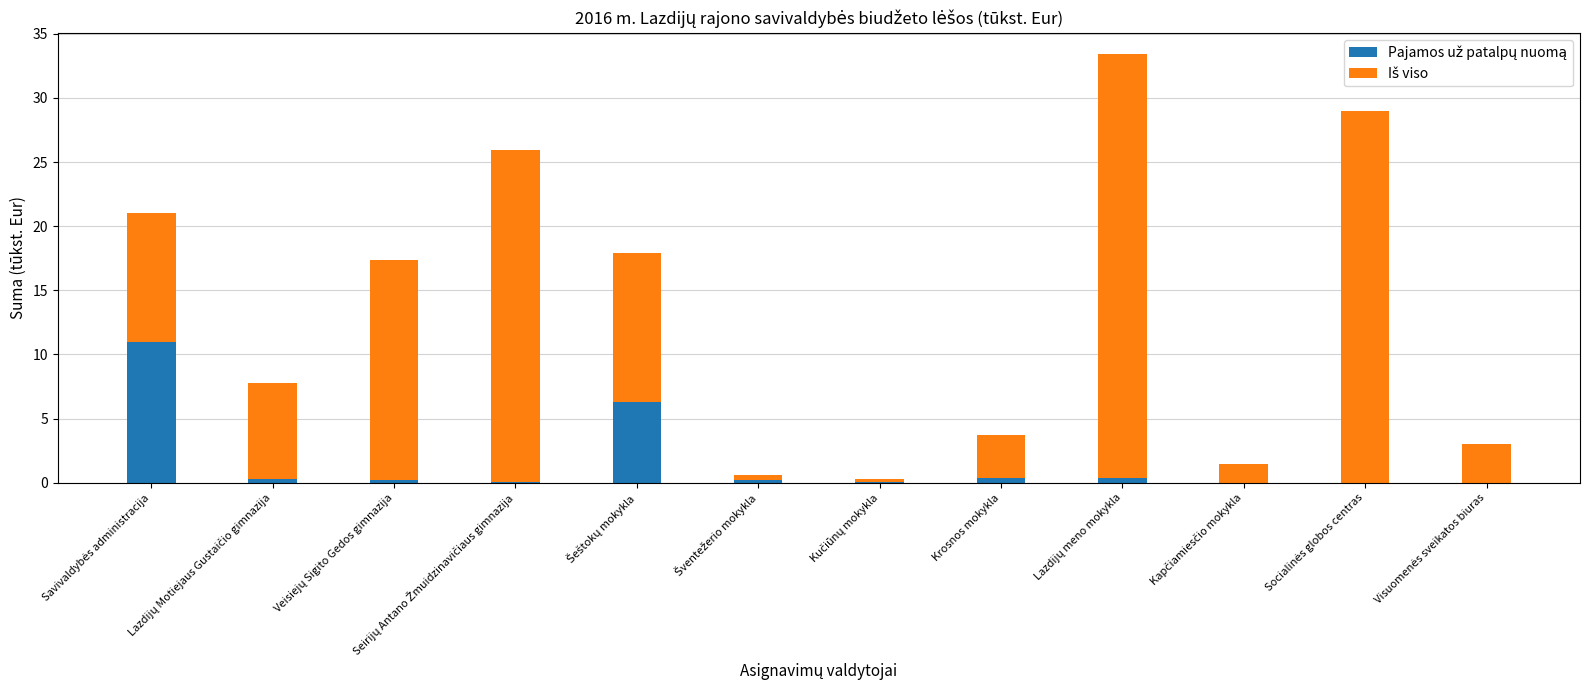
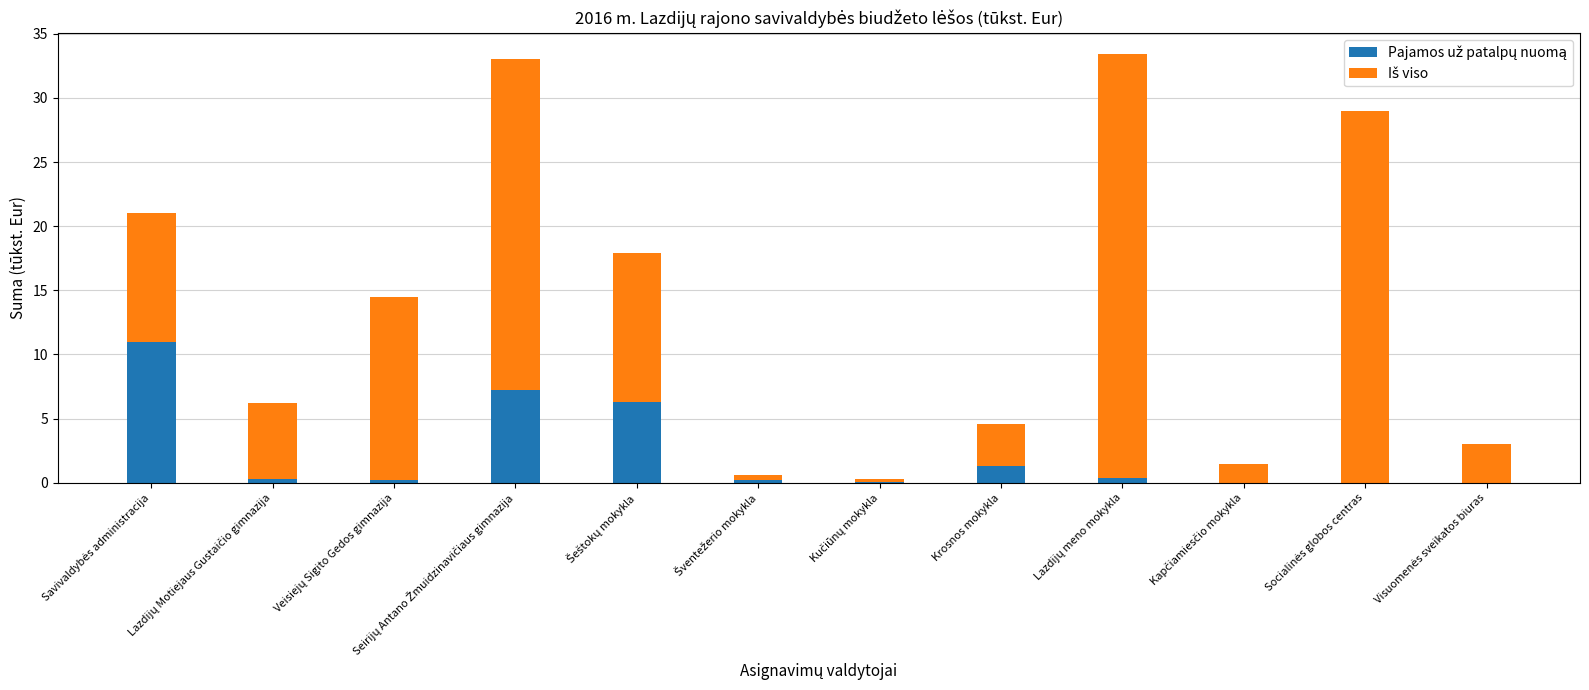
Iš viso, Lazdijų Motiejaus Gustaičio gimnazija: 7.5 -> 5.9
Iš viso, Veisiejų Sigito Gedos gimnazija: 17.2 -> 14.3
Pajamos už patalpų nuomą, Seirijų Antano Žmuidzinavičiaus gimnazija: 0.1 -> 7.2
Pajamos už patalpų nuomą, Krosnos mokykla: 0.4 -> 1.3
